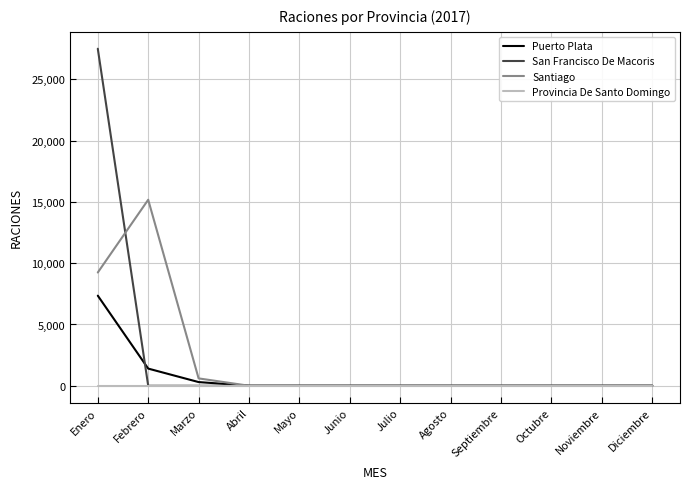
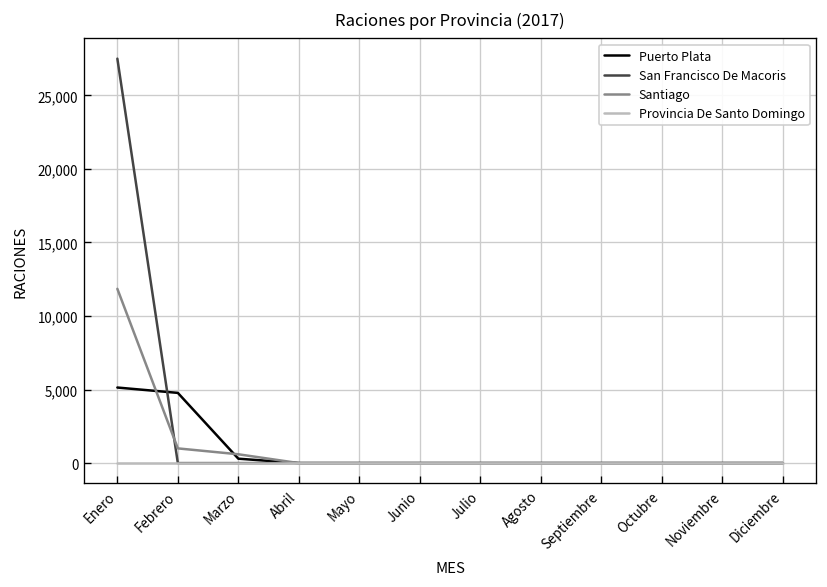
Puerto Plata, Enero: 7,400 -> 5,100
Santiago, Enero: 9,200 -> 11,900
Puerto Plata, Febrero: 1,400 -> 4,800
Santiago, Febrero: 15,200 -> 1,000
